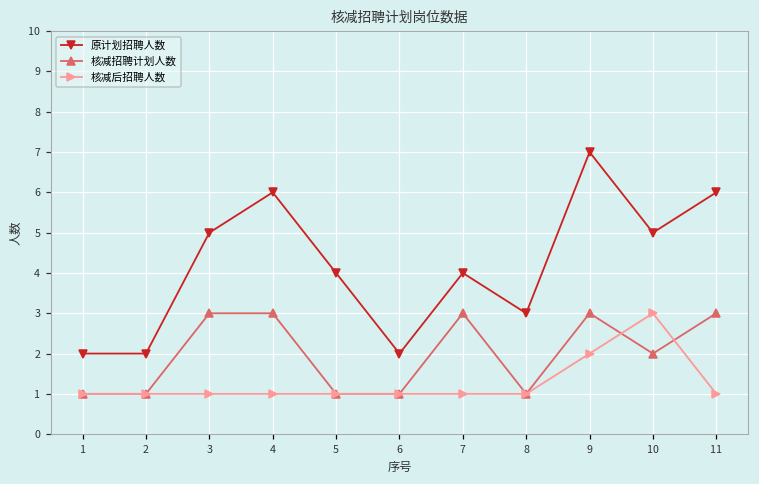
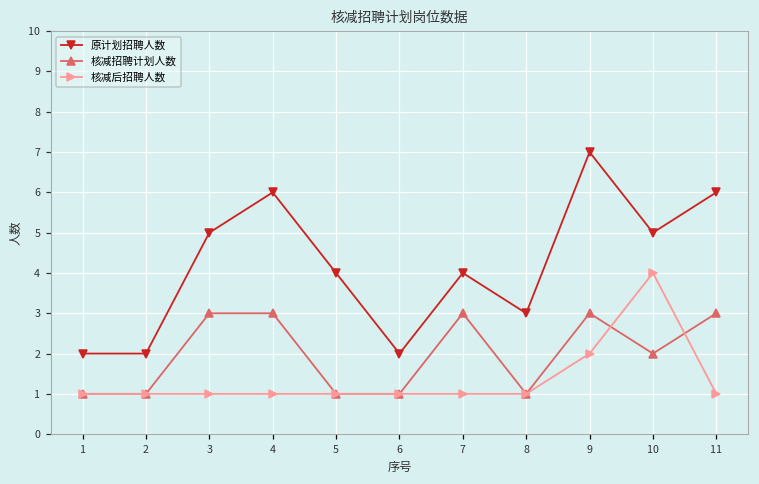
核减后招聘人数, 10: 3 -> 4
